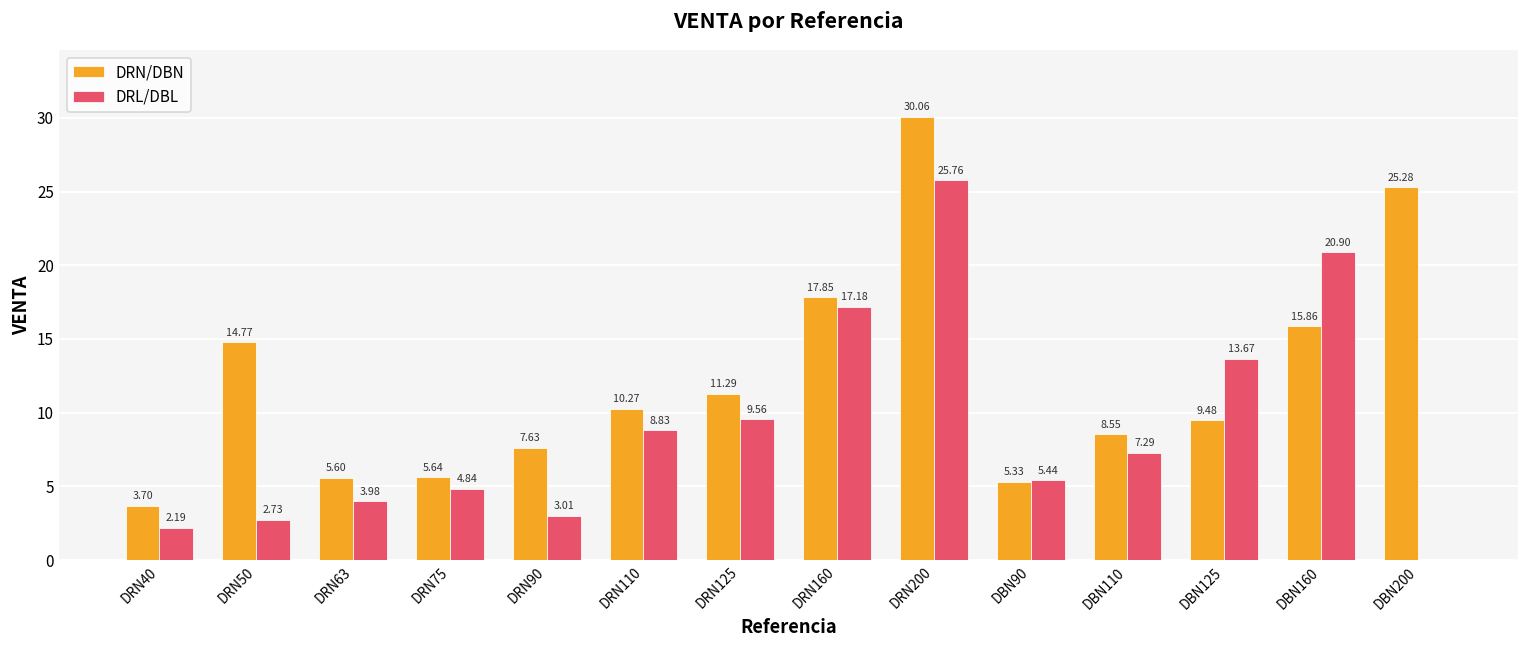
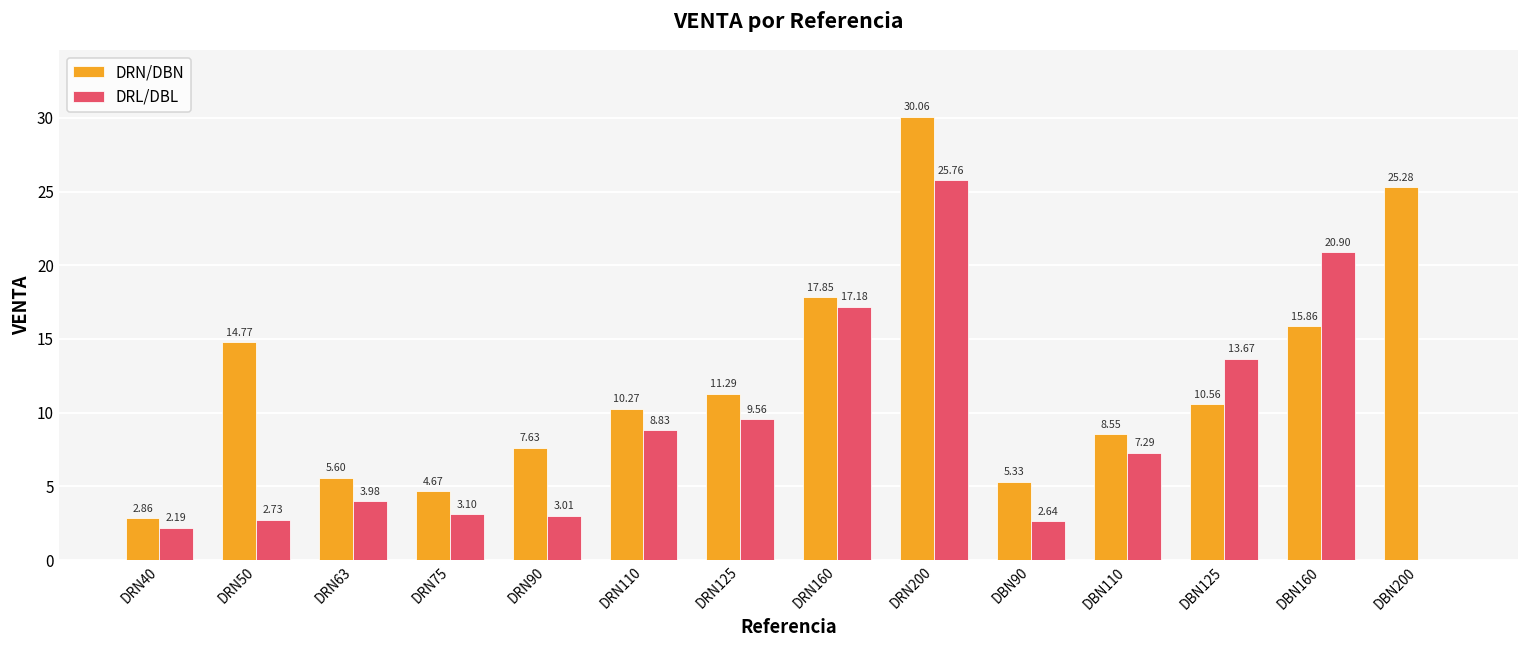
DRN/DBN, DRN40: 3.70 -> 2.86
DRN/DBN, DRN75: 5.64 -> 4.67
DRL/DBL, DRN75: 4.84 -> 3.10
DRL/DBL, DBN90: 5.44 -> 2.64
DRN/DBN, DBN125: 9.48 -> 10.56
